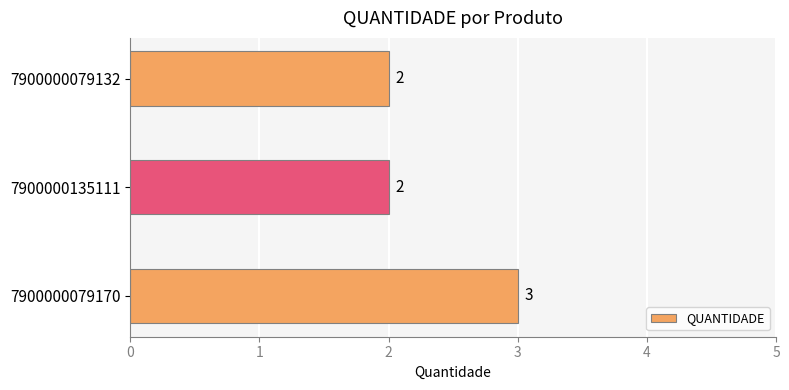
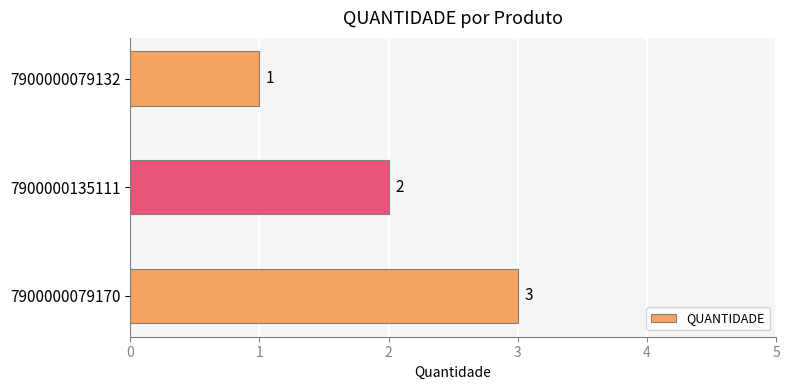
7900000079132: 2 -> 1
